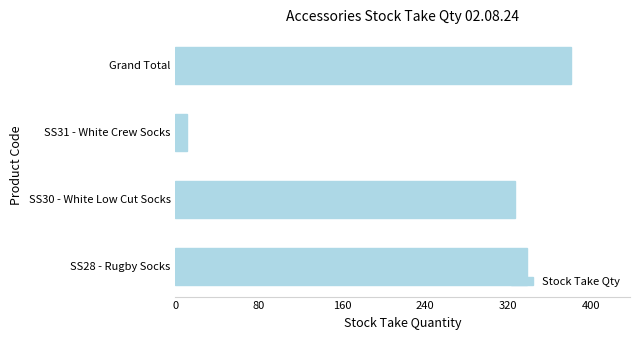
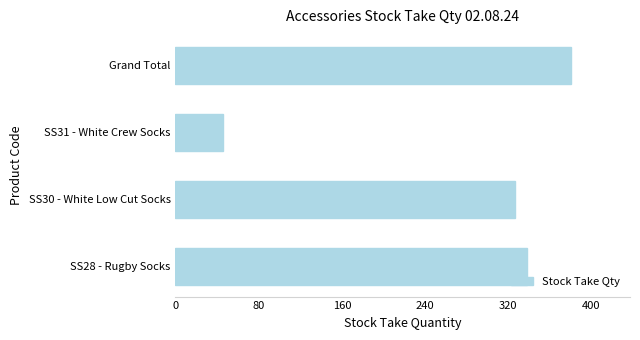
SS31 - White Crew Socks: 11 -> 46
